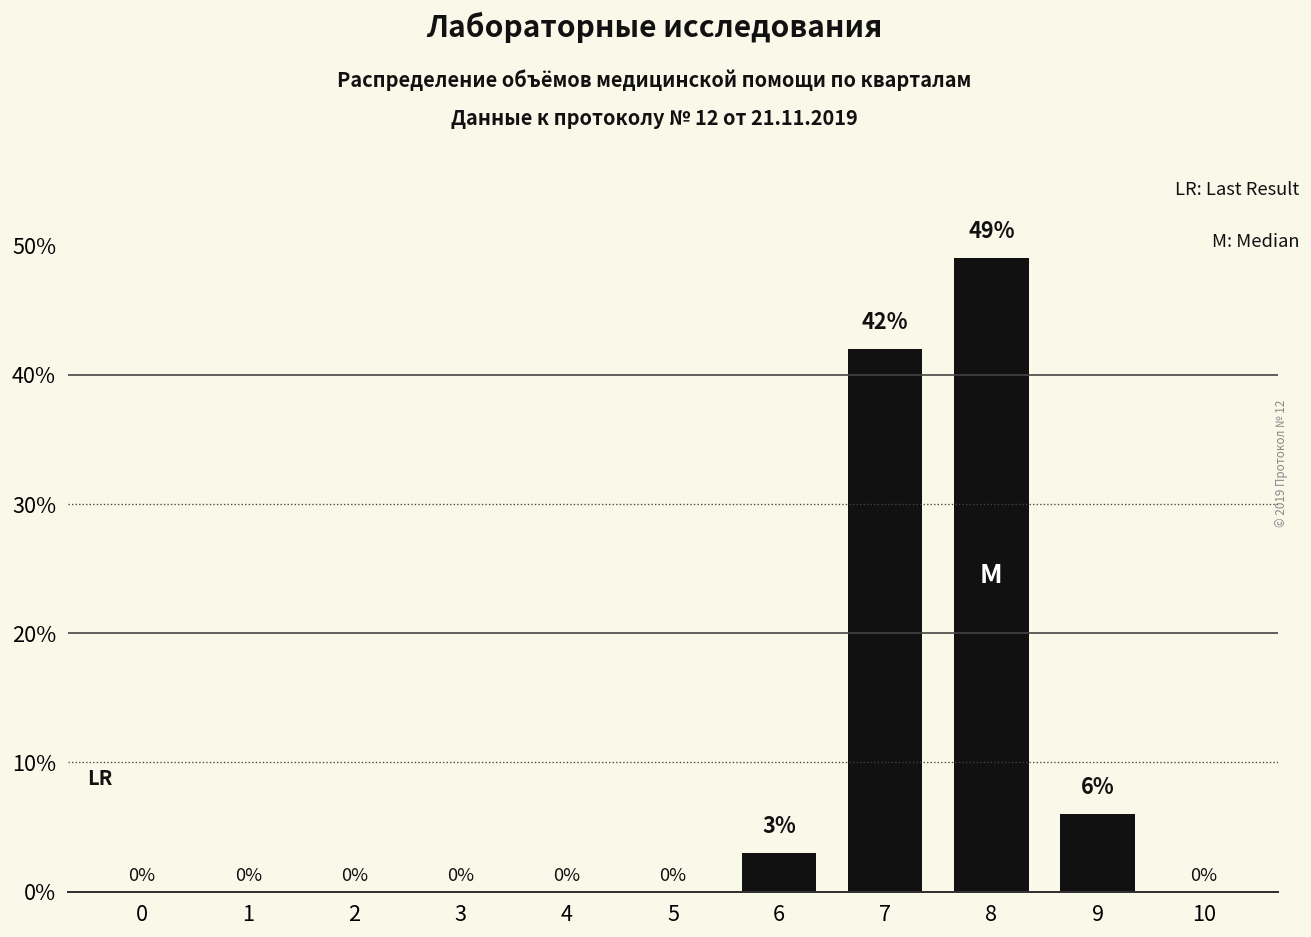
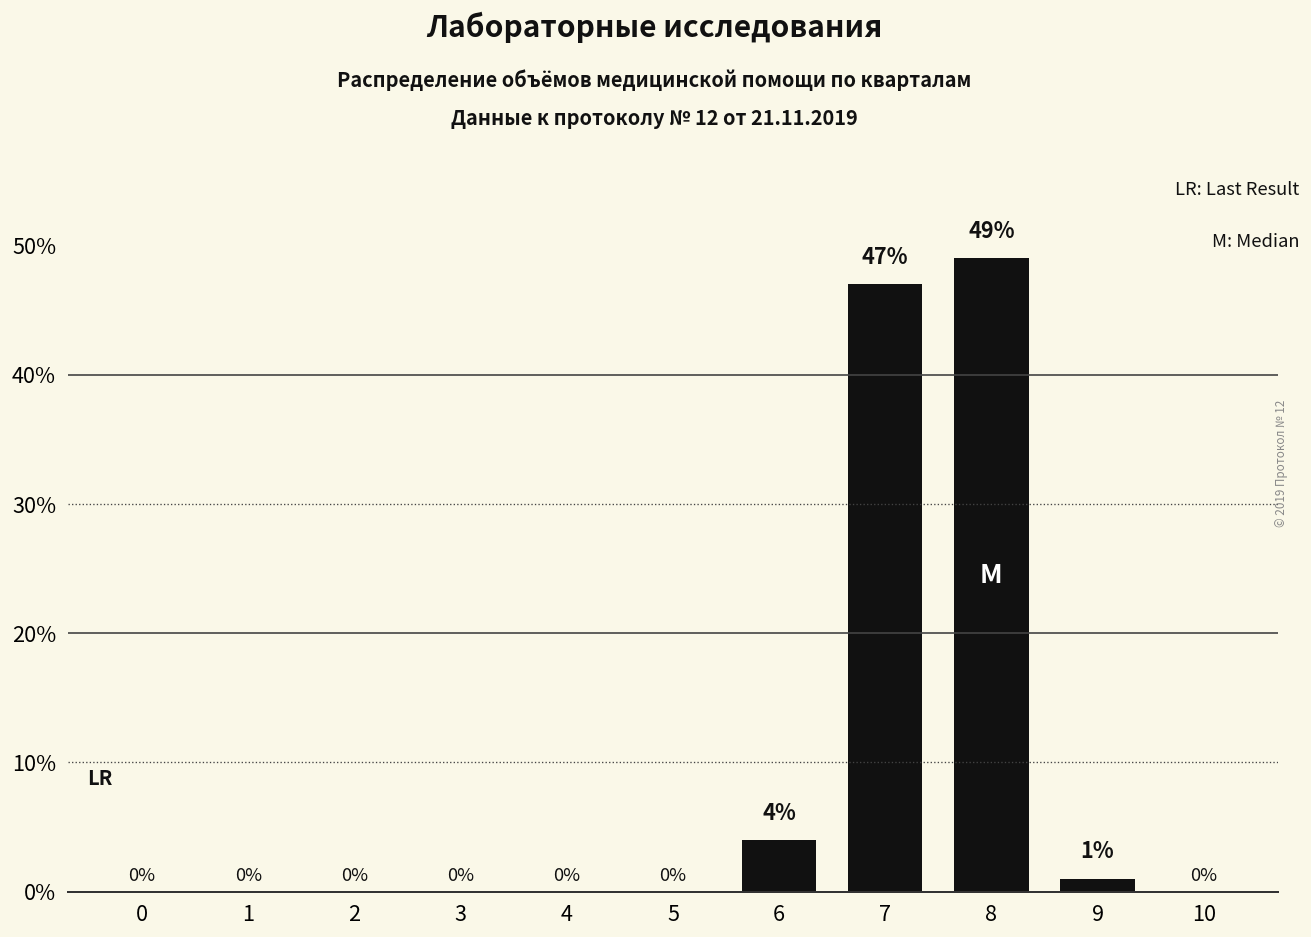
6: 3% -> 4%
7: 42% -> 47%
9: 6% -> 1%
